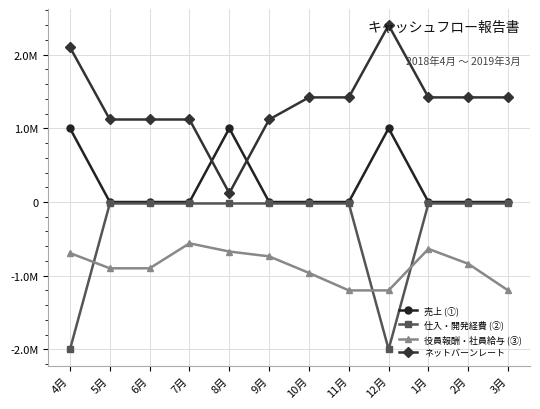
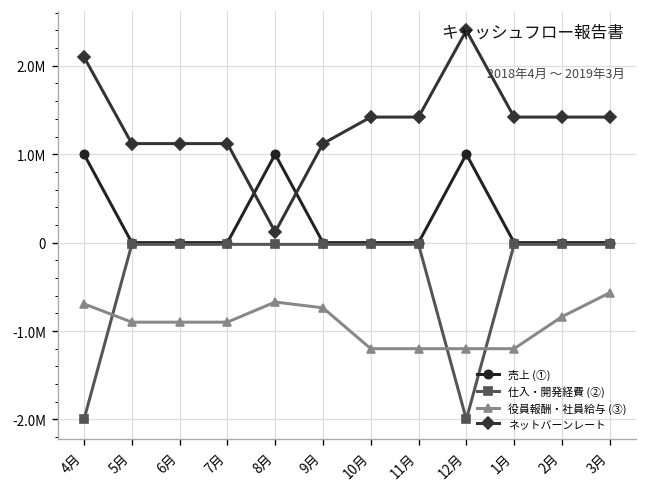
役員報酬・社員給与 (③), 7月: -600000 -> -900000
役員報酬・社員給与 (③), 10月: -1000000 -> -1200000
役員報酬・社員給与 (③), 1月: -600000 -> -1200000
役員報酬・社員給与 (③), 3月: -1200000 -> -600000
